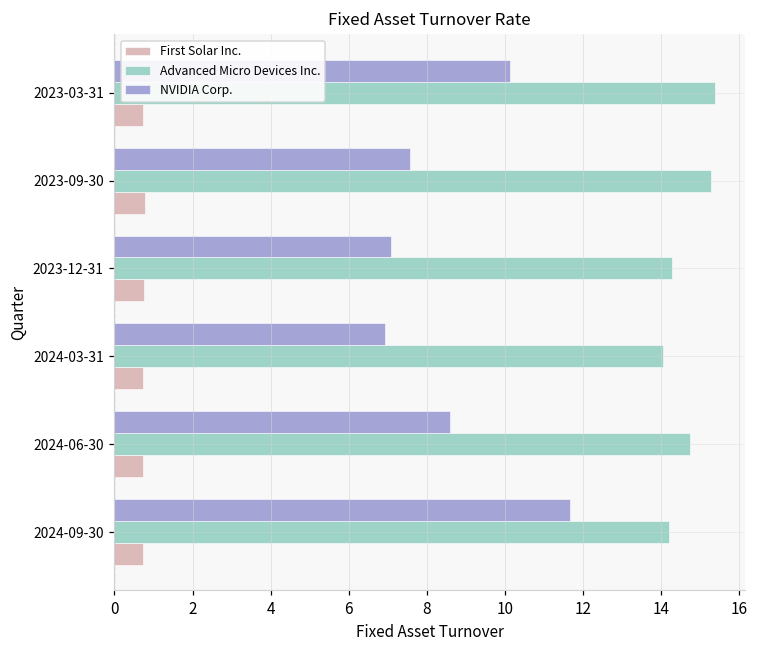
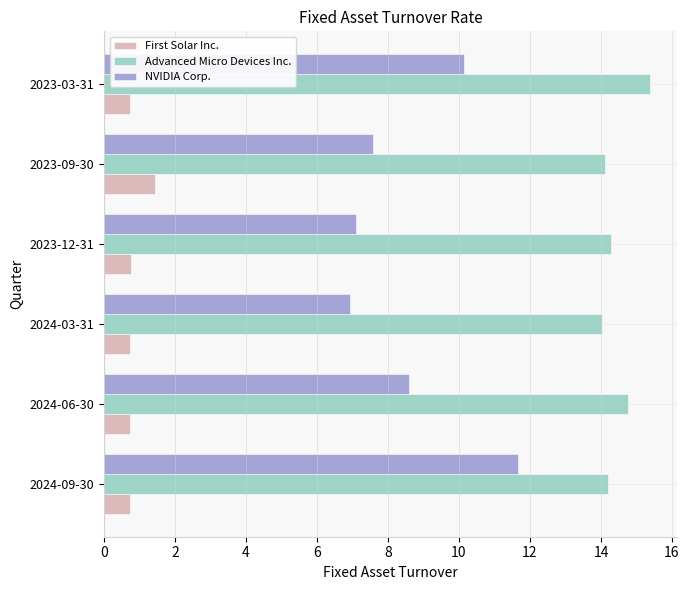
Advanced Micro Devices Inc., 2023-09-30: 15.3 -> 14.1
First Solar Inc., 2023-09-30: 0.8 -> 1.4
